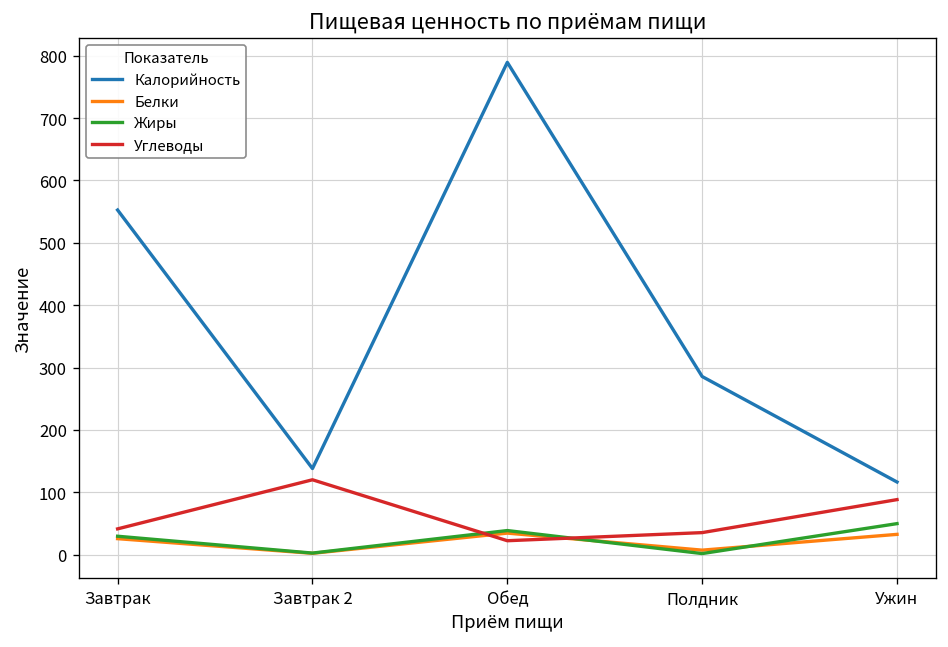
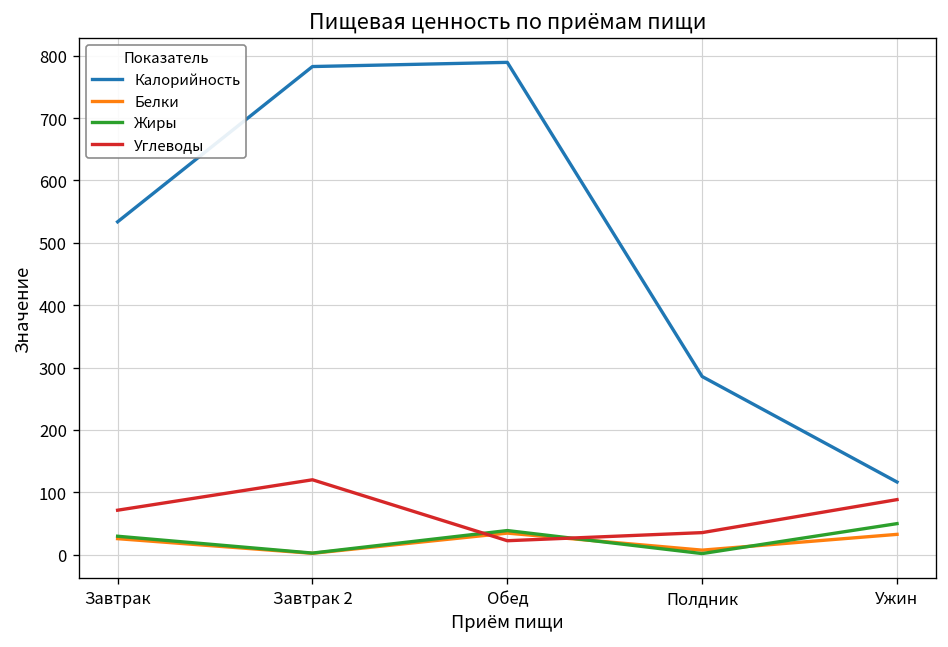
Калорийность, Завтрак: 550 -> 530
Углеводы, Завтрак: 40 -> 70
Калорийность, Завтрак 2: 140 -> 780
